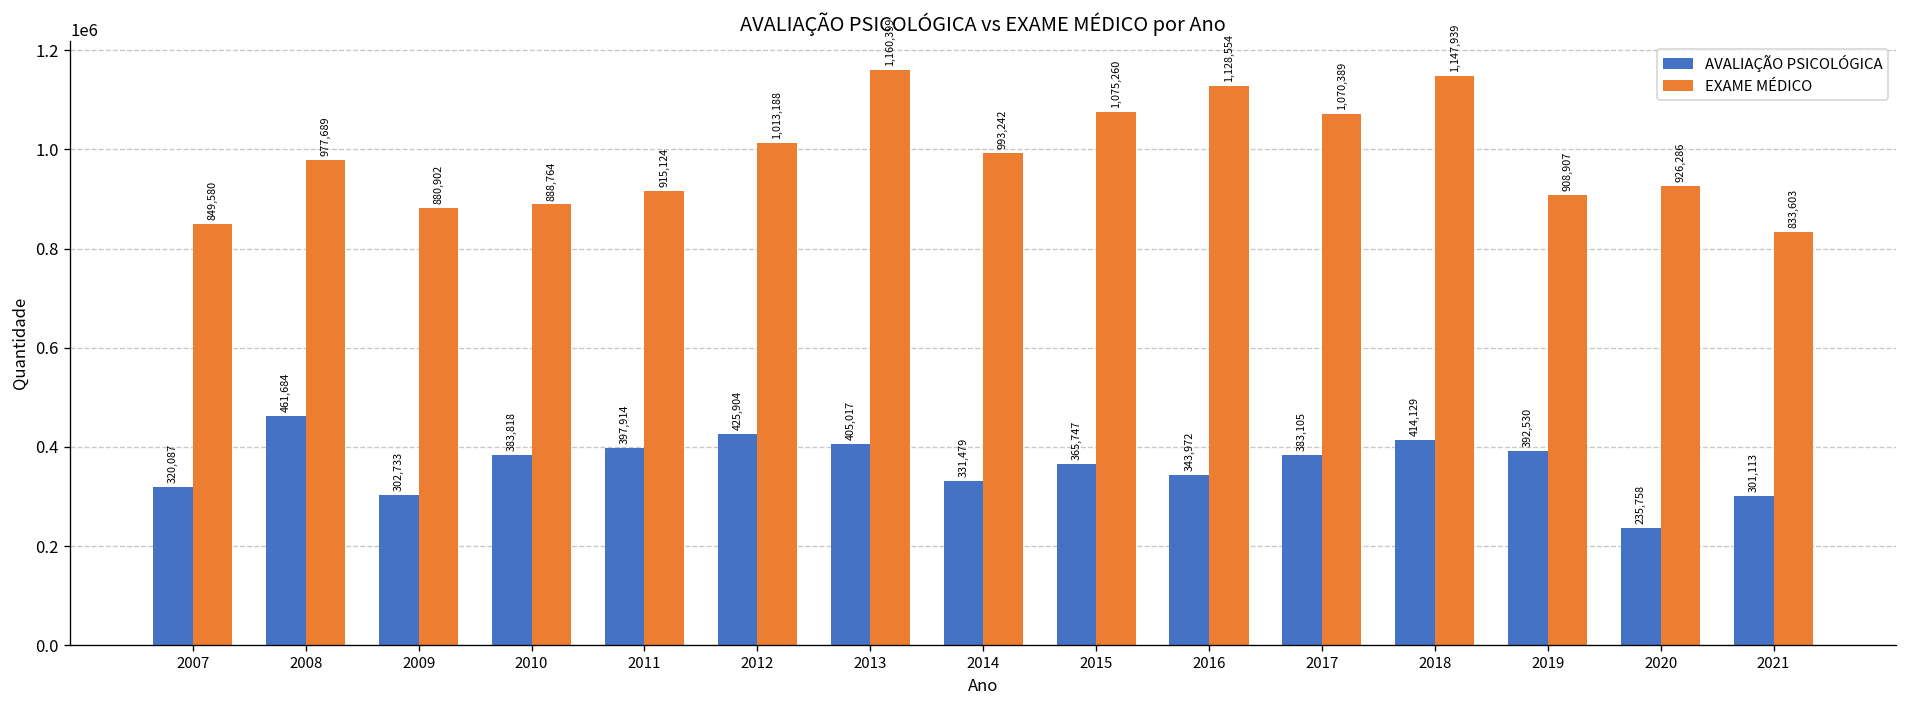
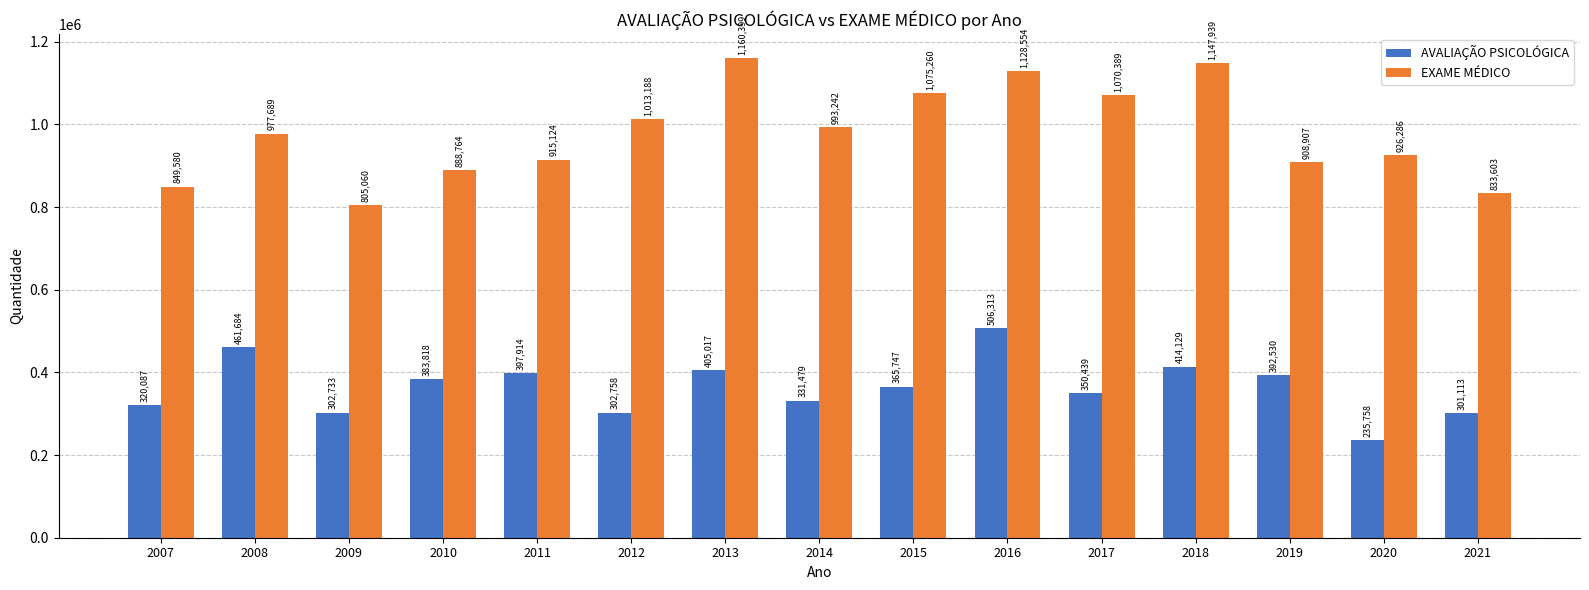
EXAME MÉDICO, 2009: 880,902 -> 805,060
AVALIAÇÃO PSICOLÓGICA, 2012: 425,904 -> 302,758
AVALIAÇÃO PSICOLÓGICA, 2016: 343,972 -> 506,313
AVALIAÇÃO PSICOLÓGICA, 2017: 383,105 -> 350,439
